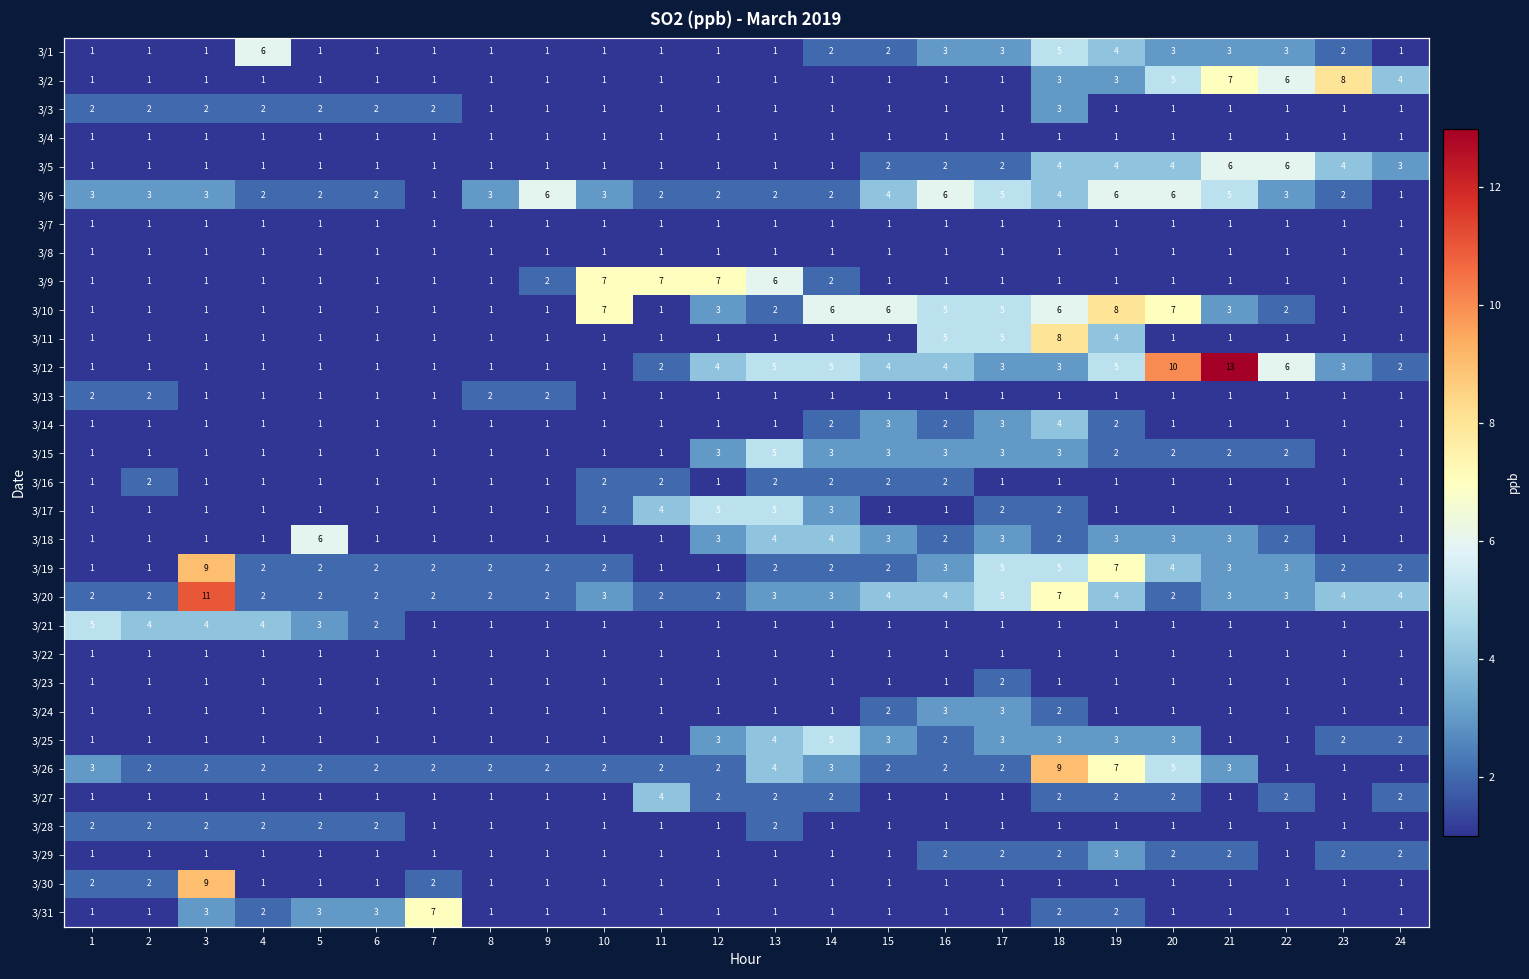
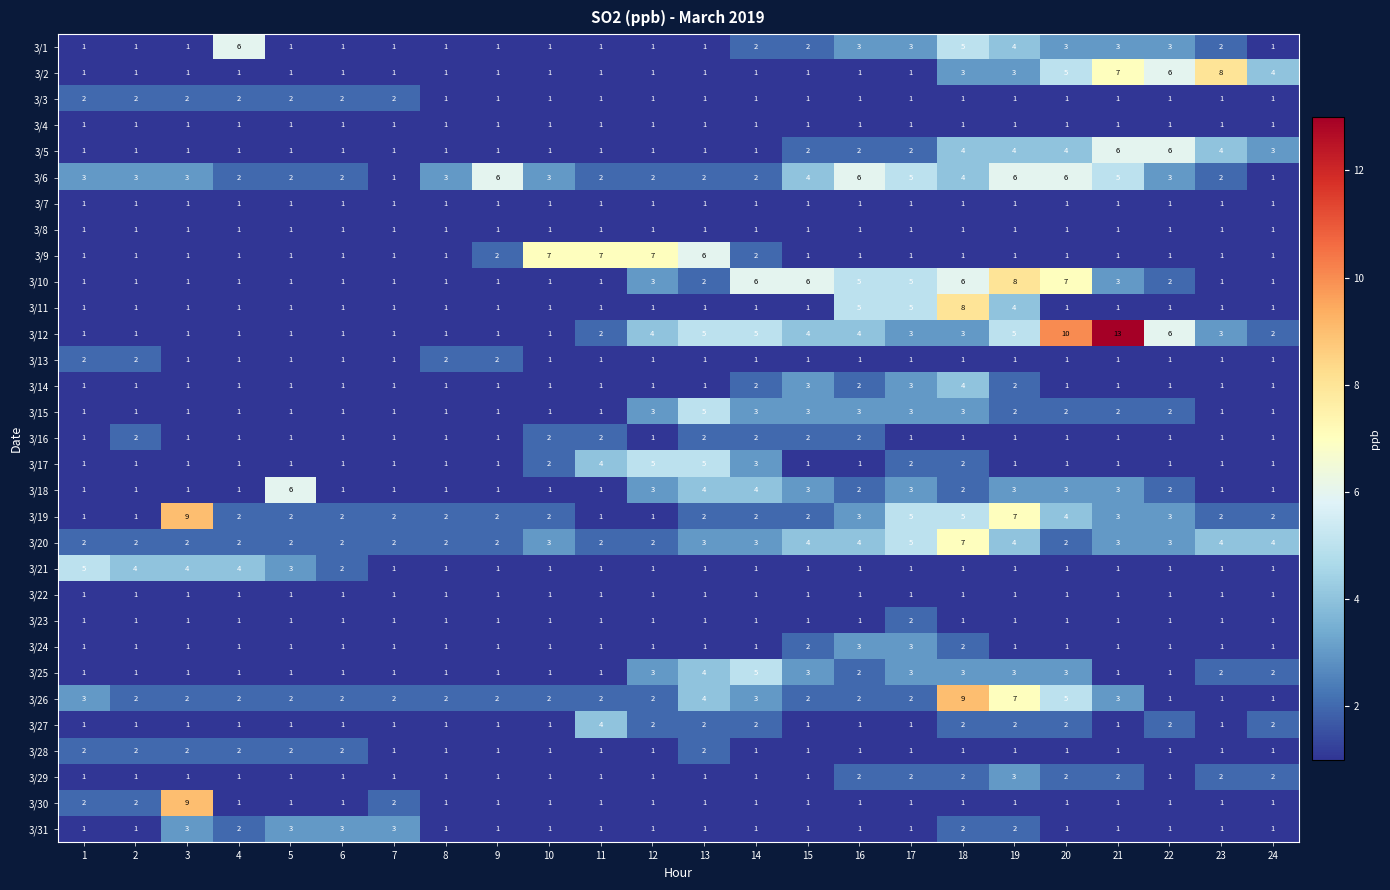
3/3, 18: 3 -> 1
3/10, 10: 7 -> 1
3/20, 3: 11 -> 2
3/31, 7: 7 -> 3
